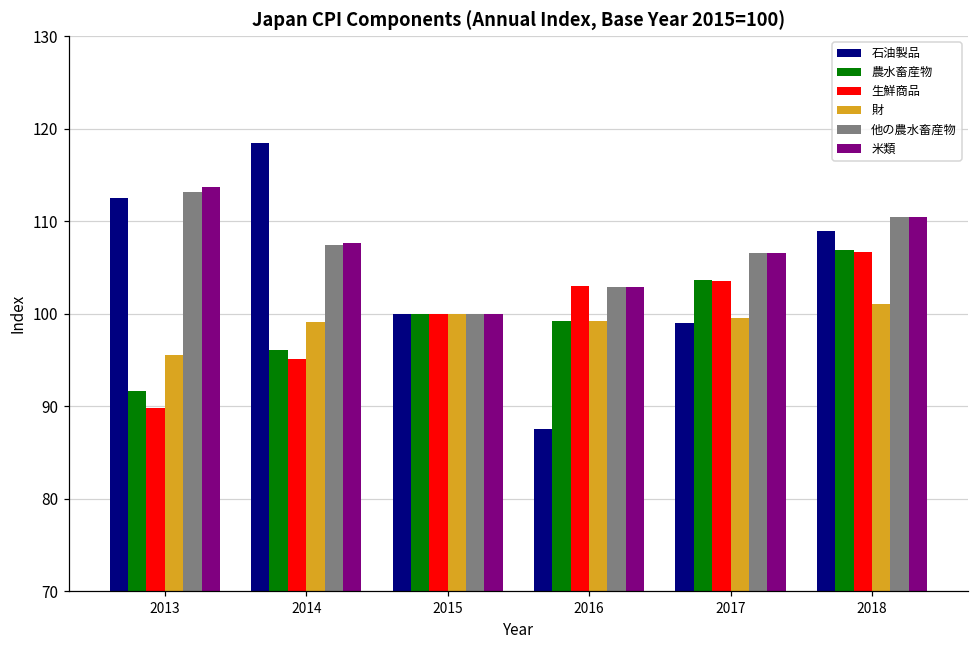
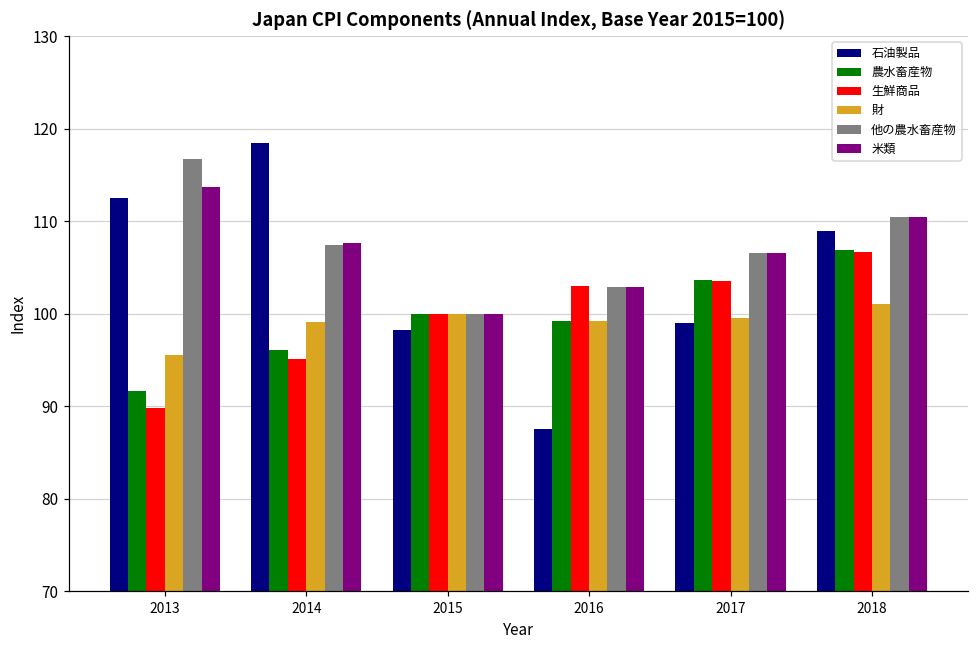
他の農水畜産物, 2013: 113 -> 117
石油製品, 2015: 100 -> 98
